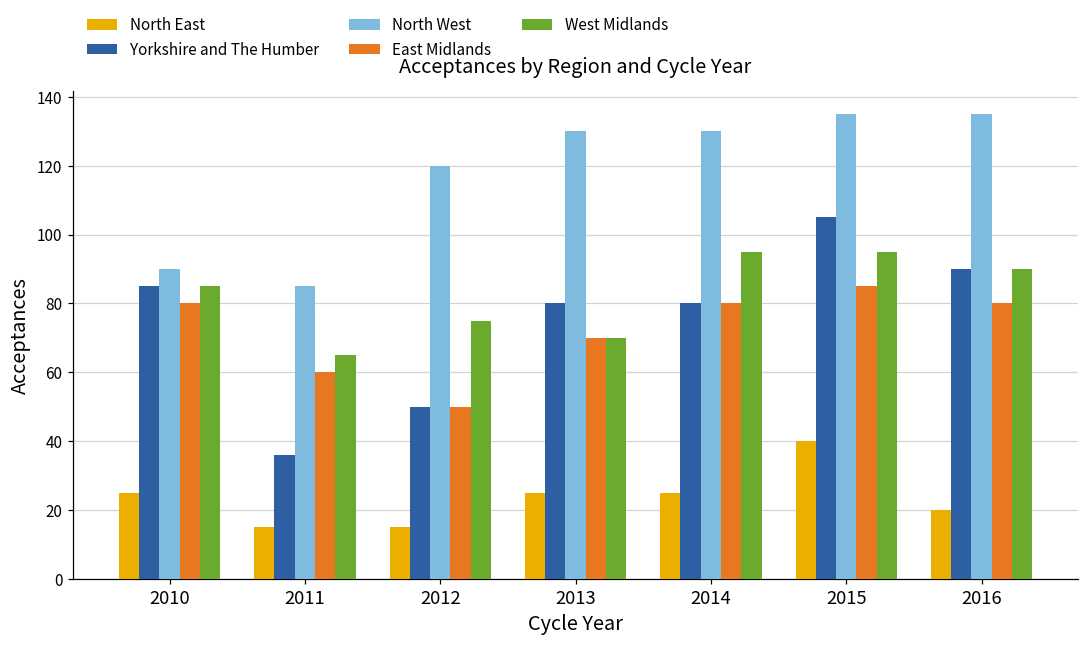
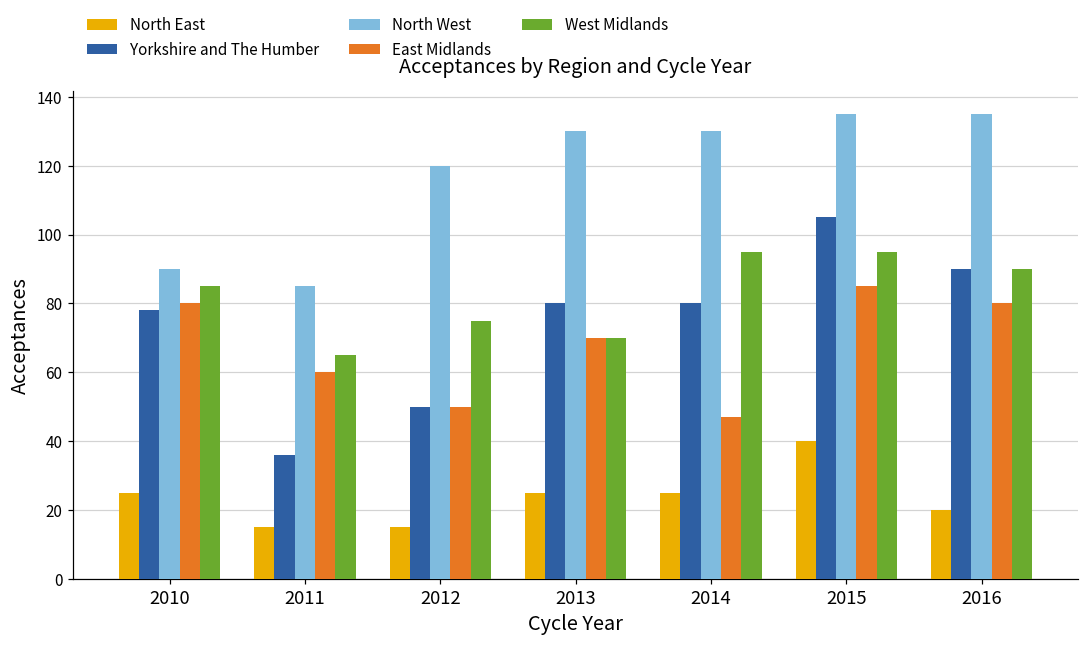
Yorkshire and The Humber, 2010: 85 -> 78
East Midlands, 2014: 80 -> 47
